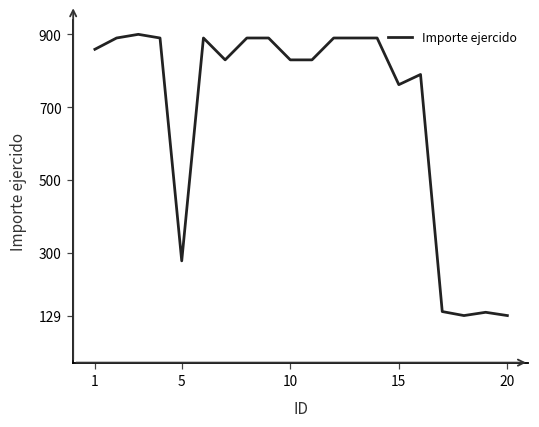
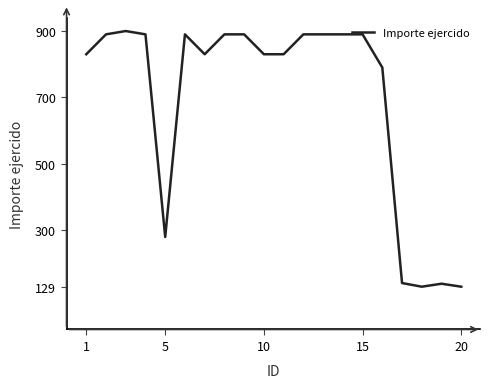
1: 860 -> 830
15: 760 -> 890
